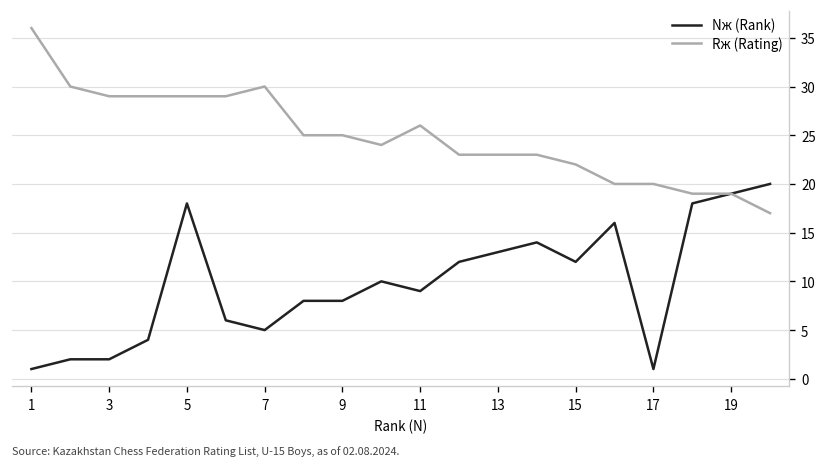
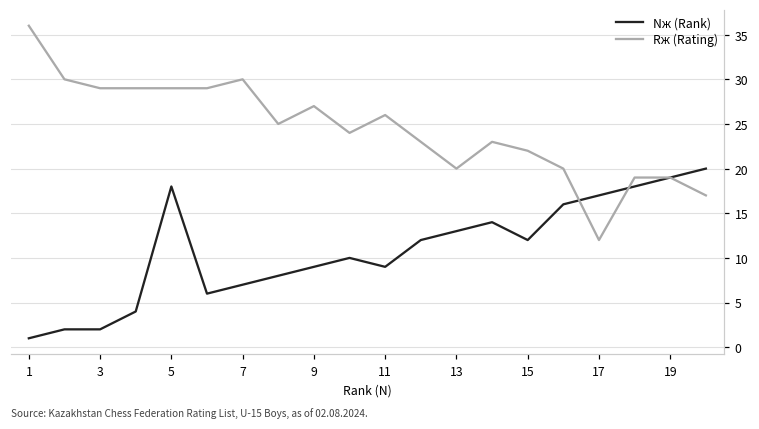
Nж (Rank), 7: 5 -> 7
Nж (Rank), 9: 8 -> 9
Rж (Rating), 9: 25 -> 27
Rж (Rating), 13: 23 -> 20
Nж (Rank), 17: 1 -> 17
Rж (Rating), 17: 20 -> 12
